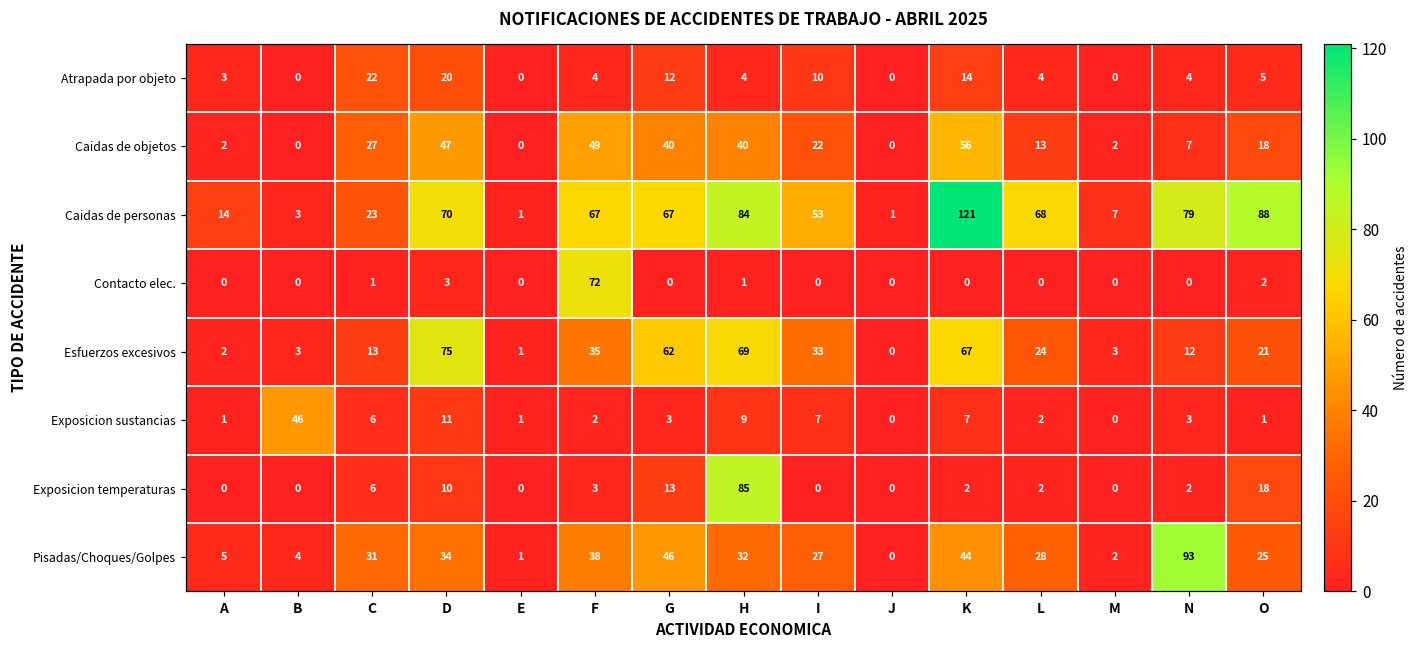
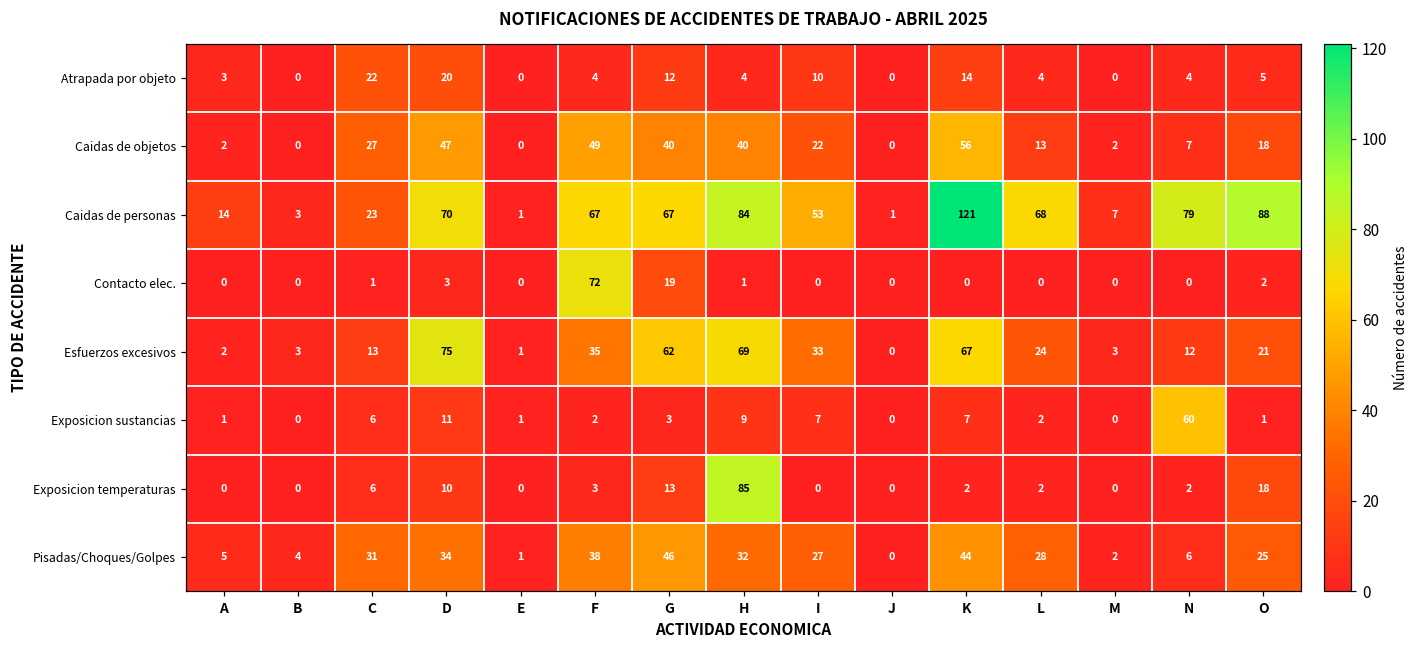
Contacto elec., G: 0 -> 19
Exposicion sustancias, B: 46 -> 0
Exposicion sustancias, N: 3 -> 60
Pisadas/Choques/Golpes, N: 93 -> 6
